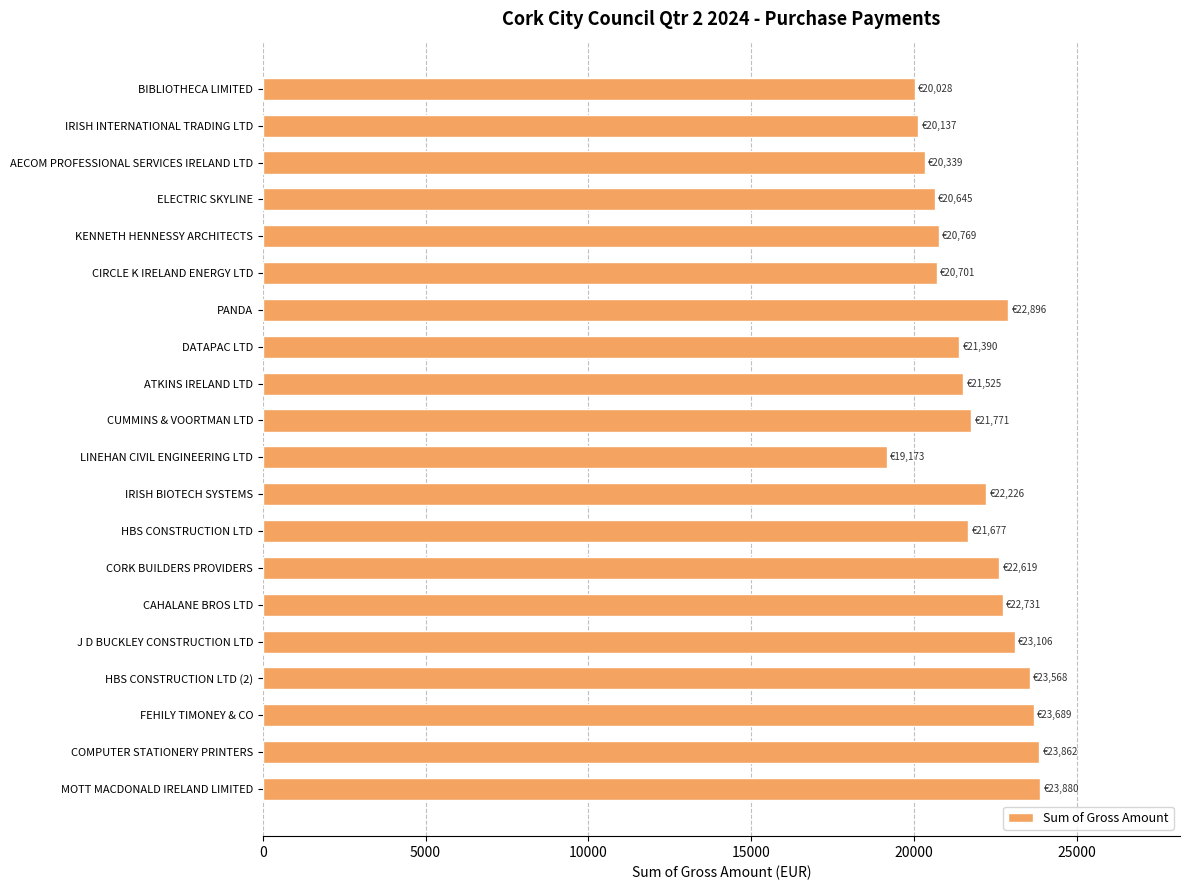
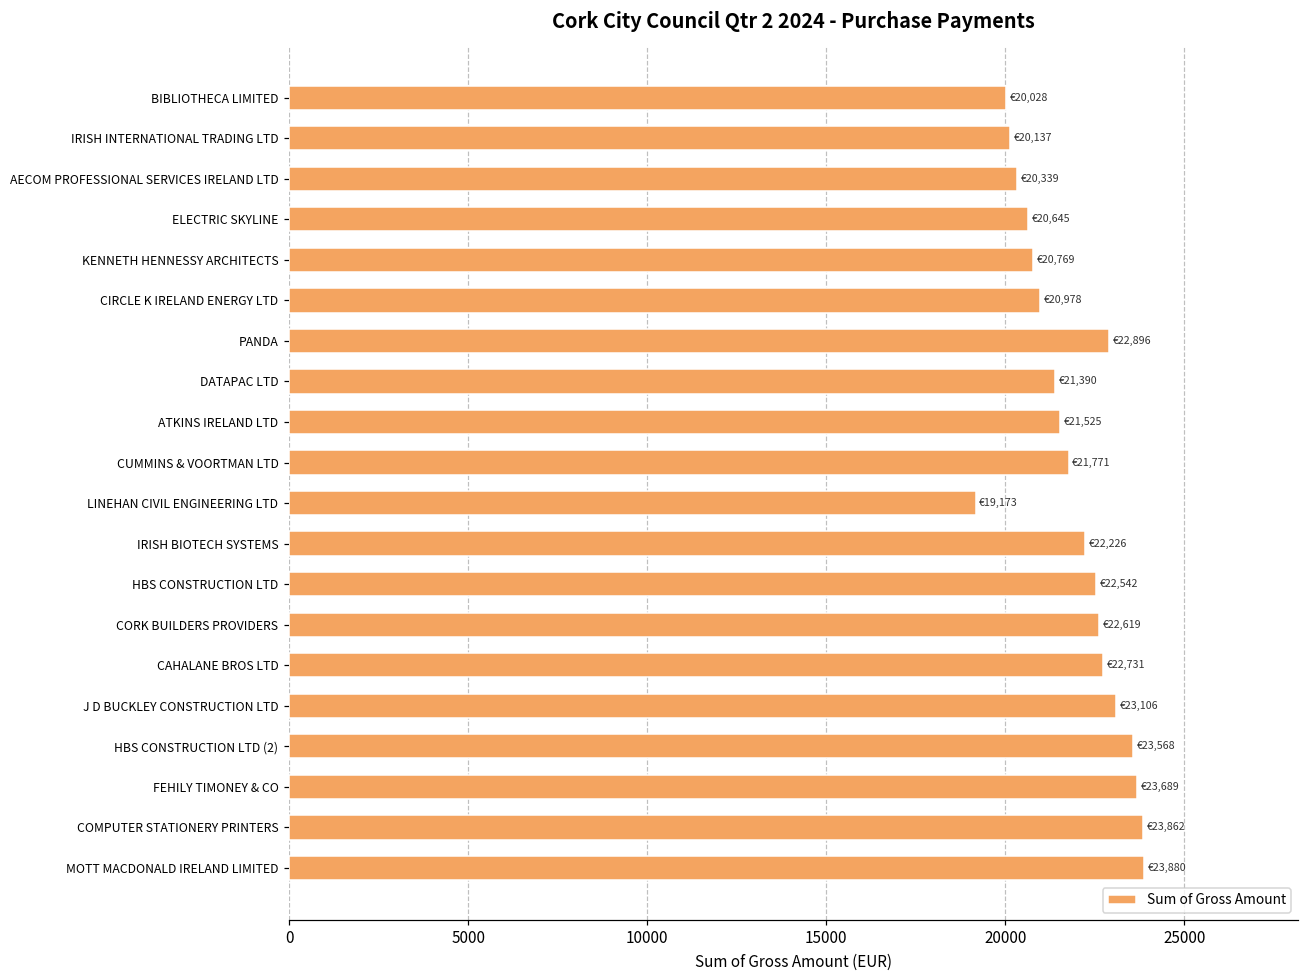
CIRCLE K IRELAND ENERGY LTD: €20,701 -> €20,978
HBS CONSTRUCTION LTD: €21,677 -> €22,542
